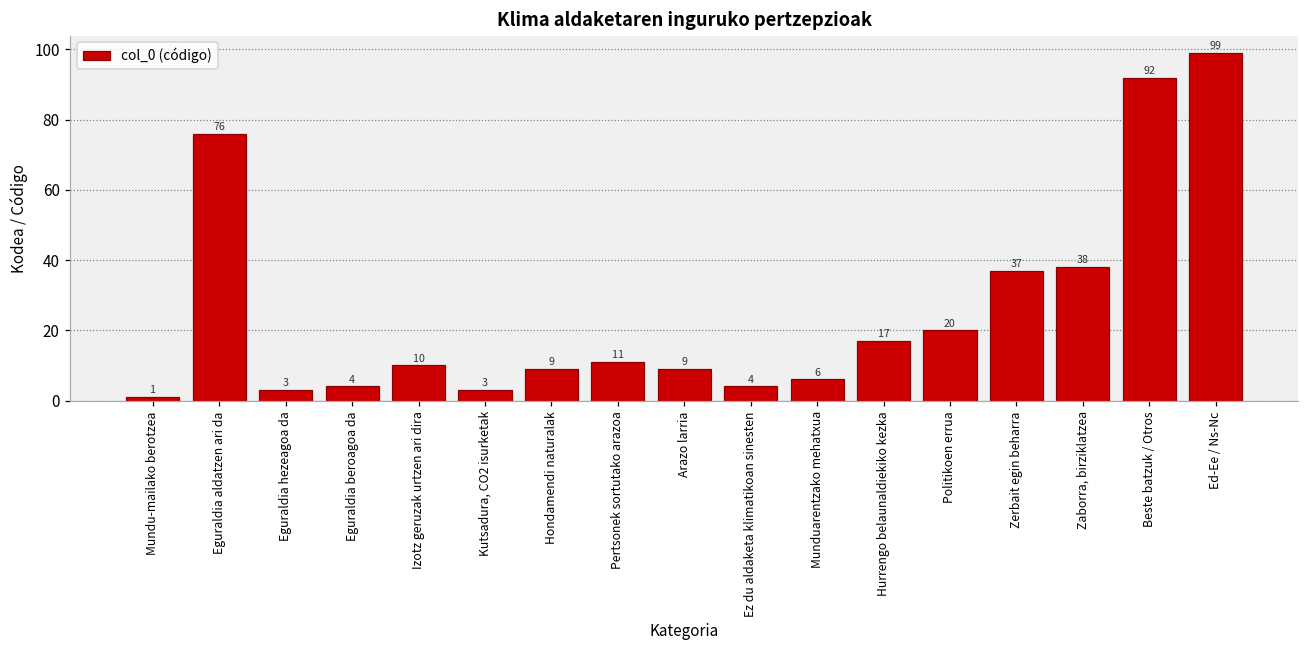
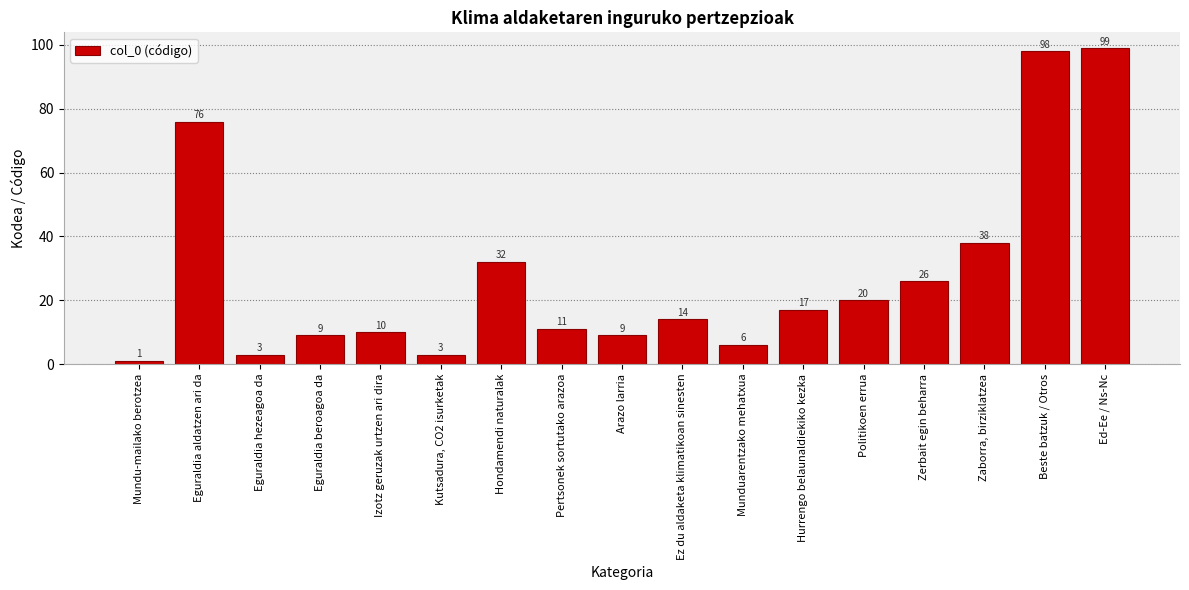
Eguraldia beroagoa da: 4 -> 9
Hondamendi naturalak: 9 -> 32
Ez du aldaketa klimatikoan sinesten: 4 -> 14
Zerbait egin beharra: 37 -> 26
Beste batzuk / Otros: 92 -> 98
